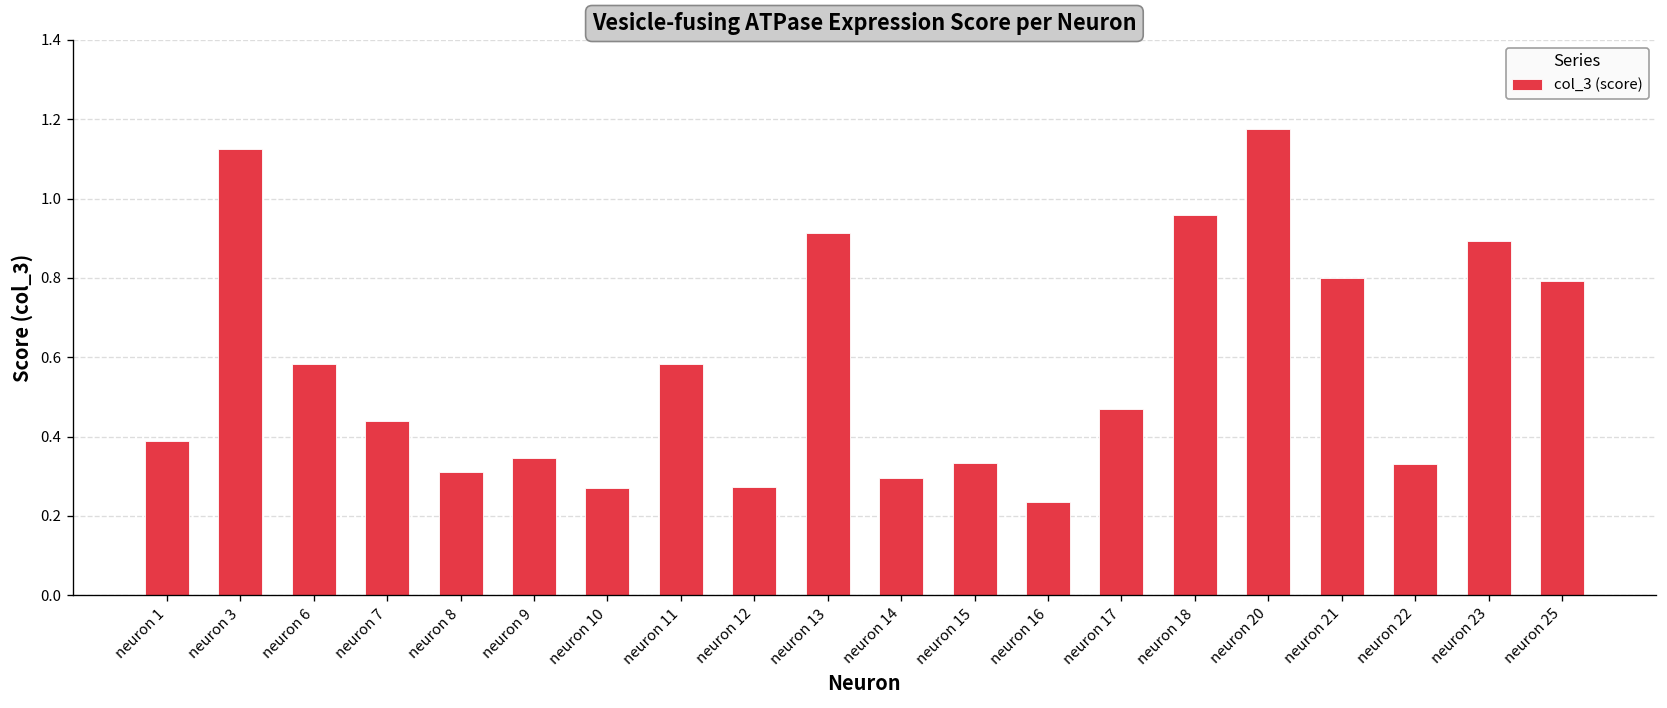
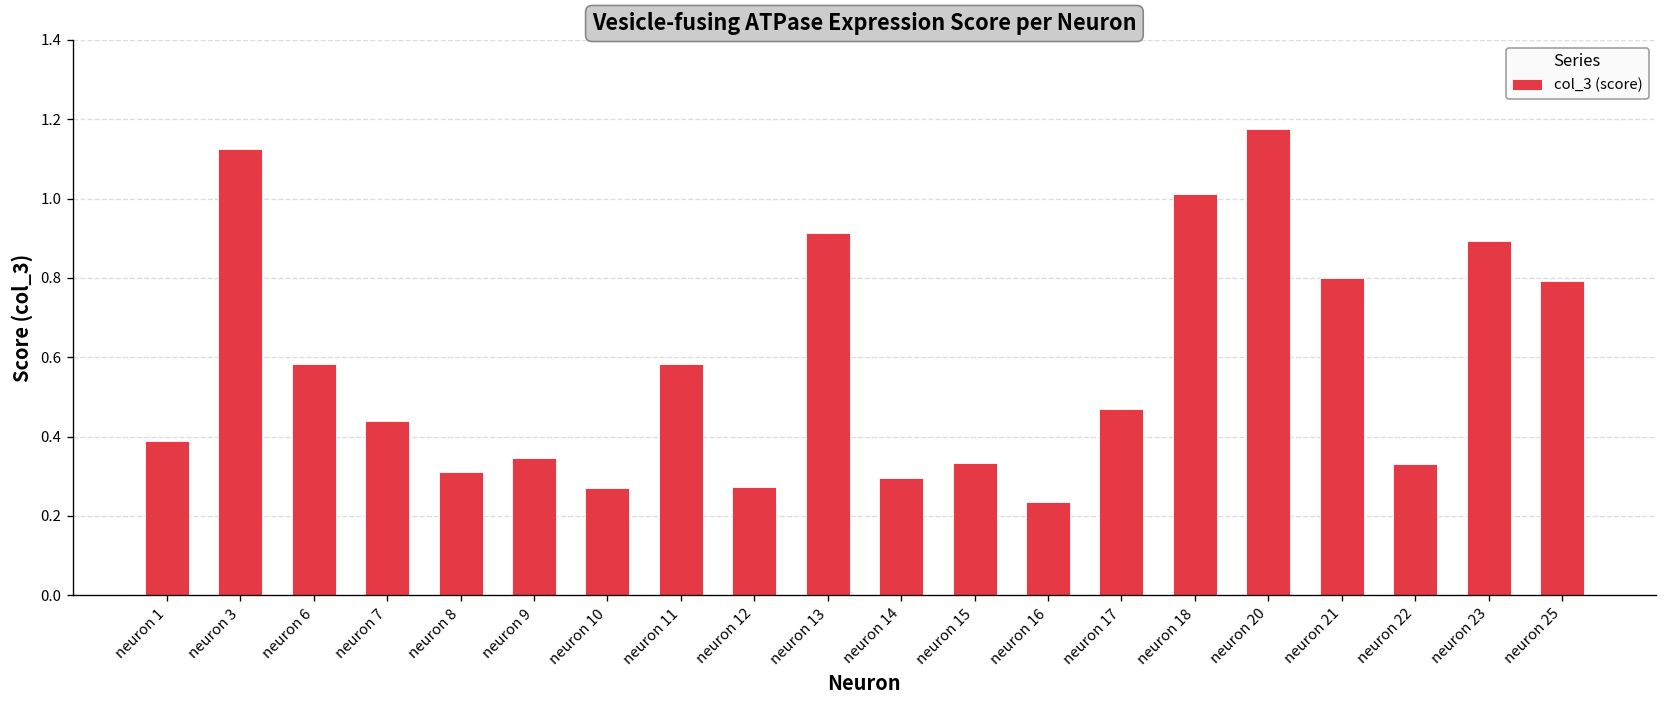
neuron 18: 0.96 -> 1.01
